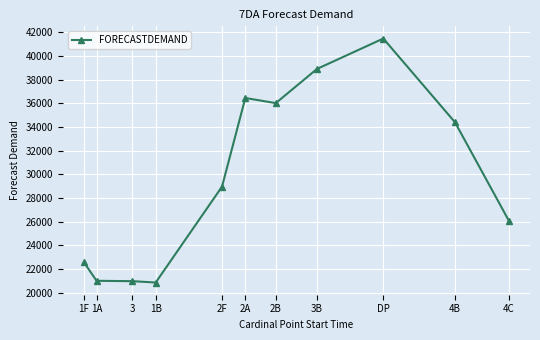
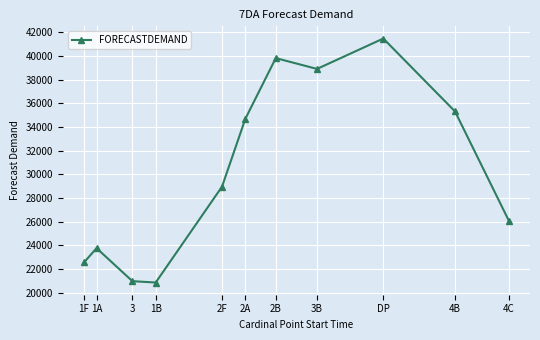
1A: 21000 -> 23800
2A: 36400 -> 34700
2B: 36000 -> 39800
4B: 34400 -> 35300
